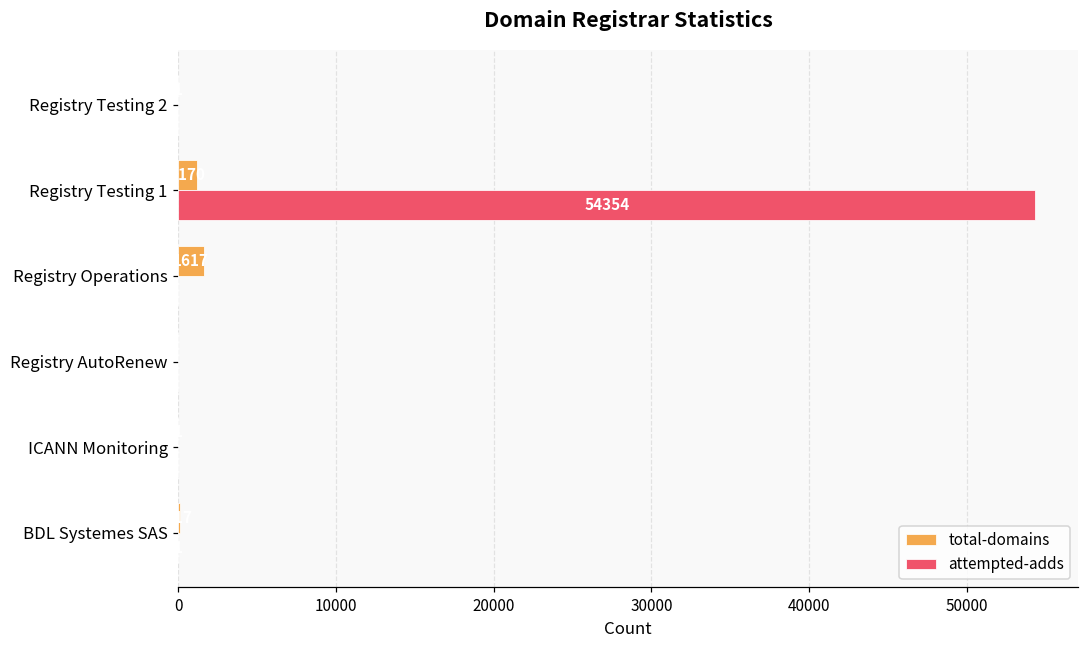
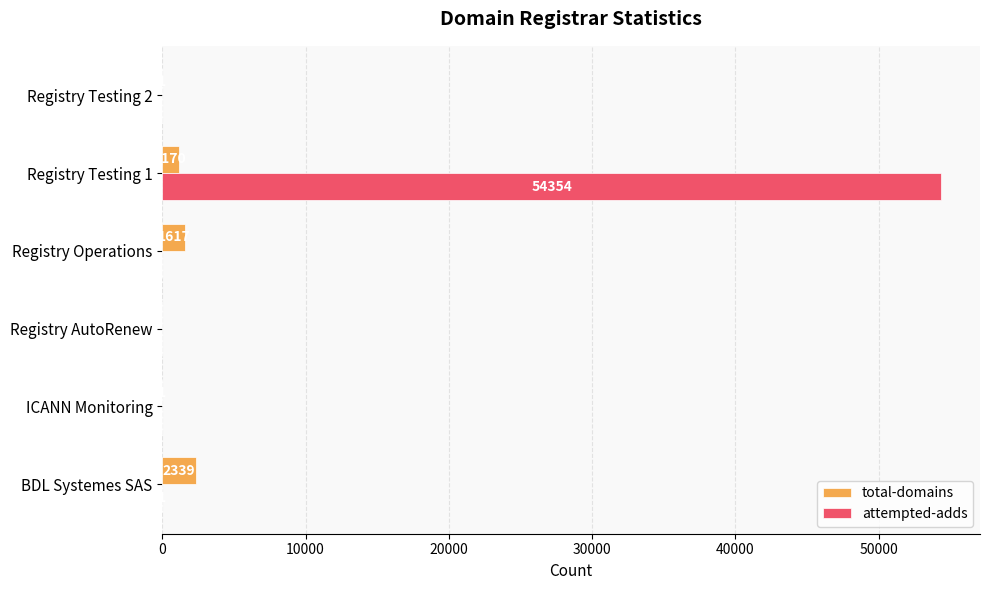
total-domains, BDL Systemes SAS: 100 -> 2300
